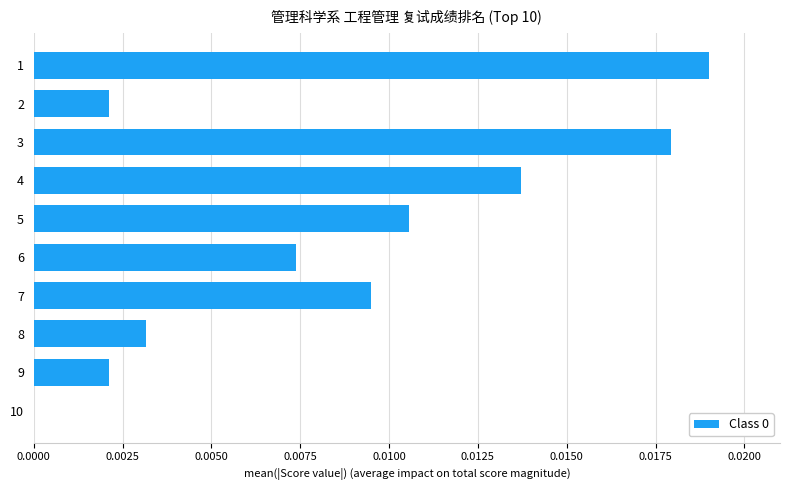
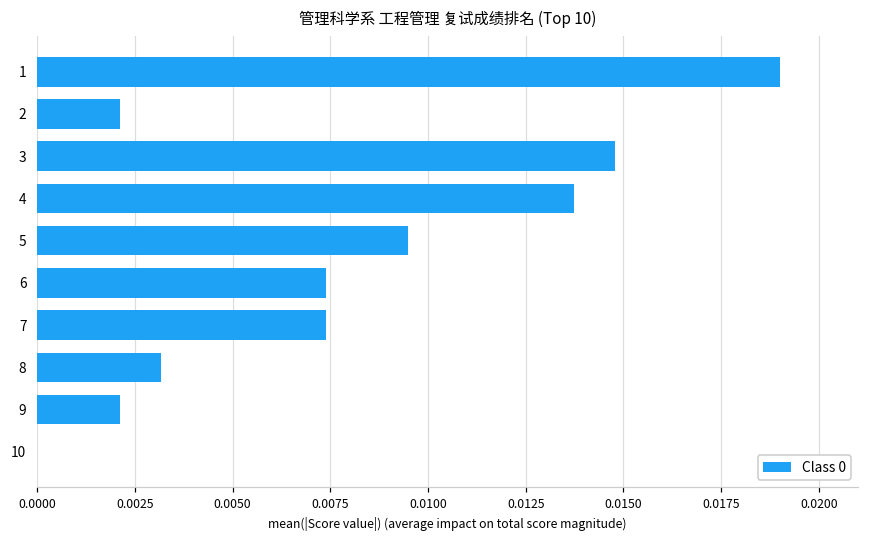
3: 0.0179 -> 0.0148
5: 0.0106 -> 0.0095
7: 0.0095 -> 0.0074
